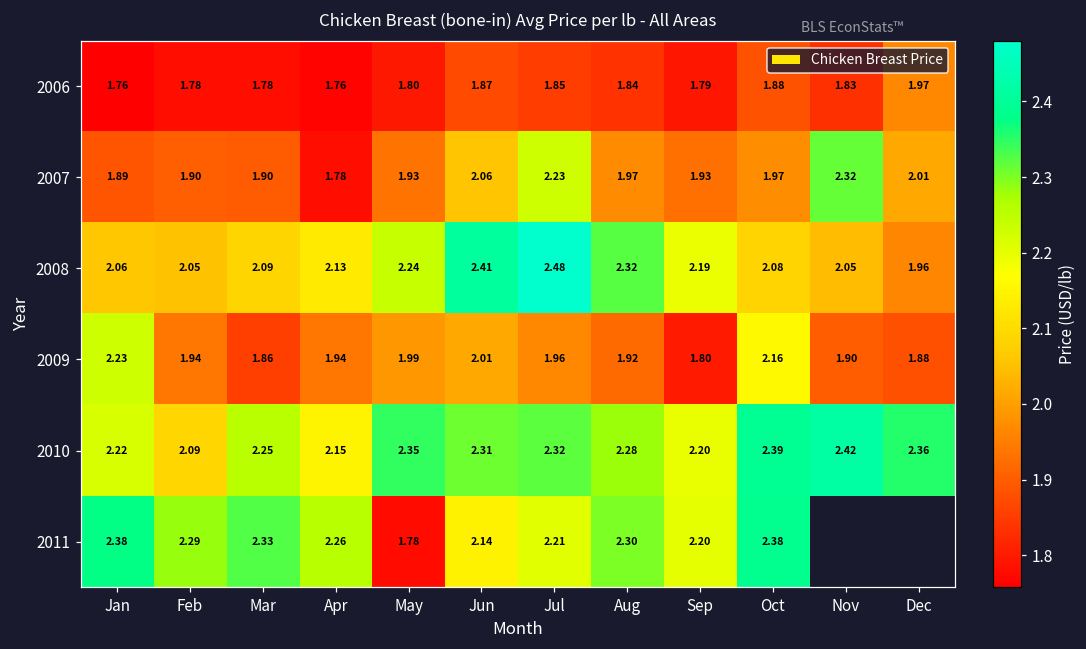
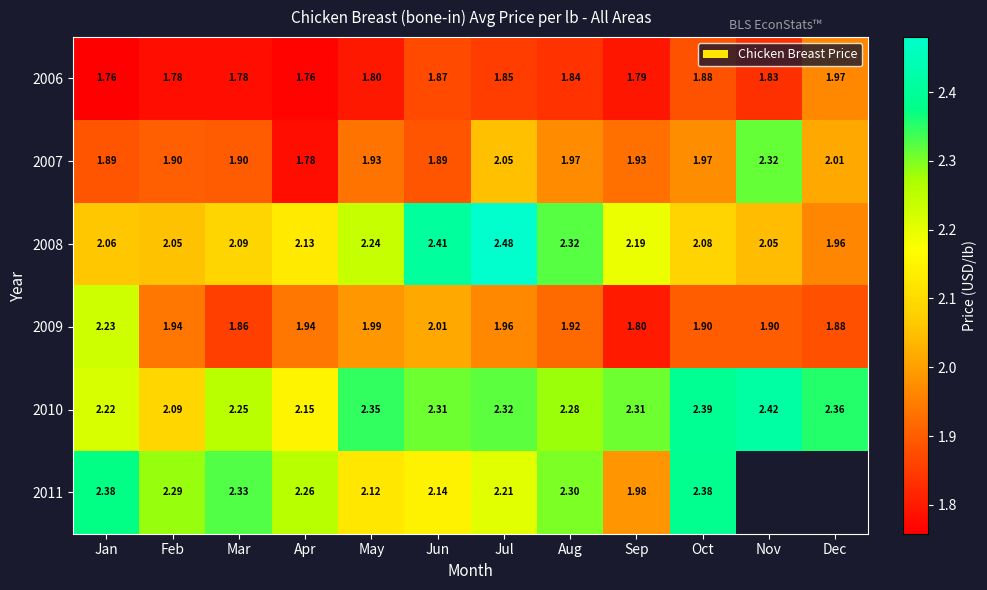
2007, Jun: 2.06 -> 1.89
2007, Jul: 2.23 -> 2.05
2009, Oct: 2.16 -> 1.90
2010, Sep: 2.20 -> 2.31
2011, May: 1.78 -> 2.12
2011, Sep: 2.20 -> 1.98
